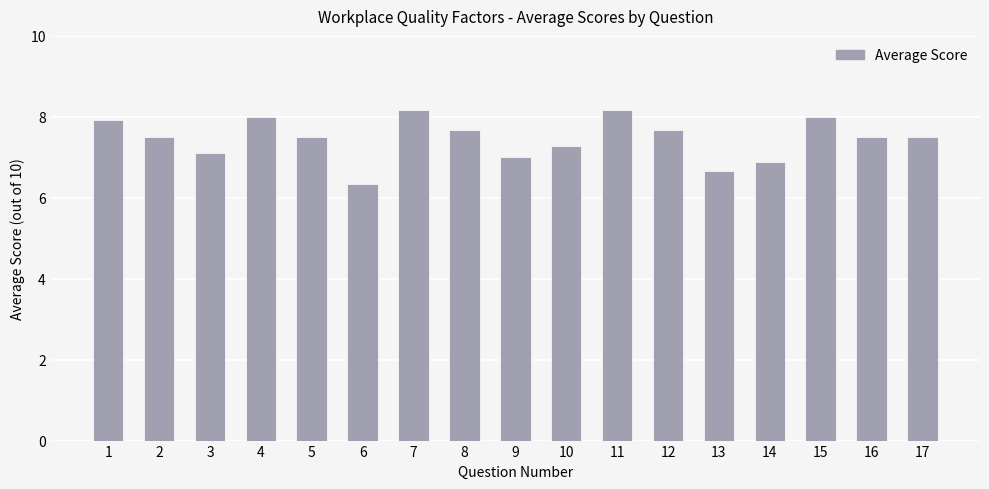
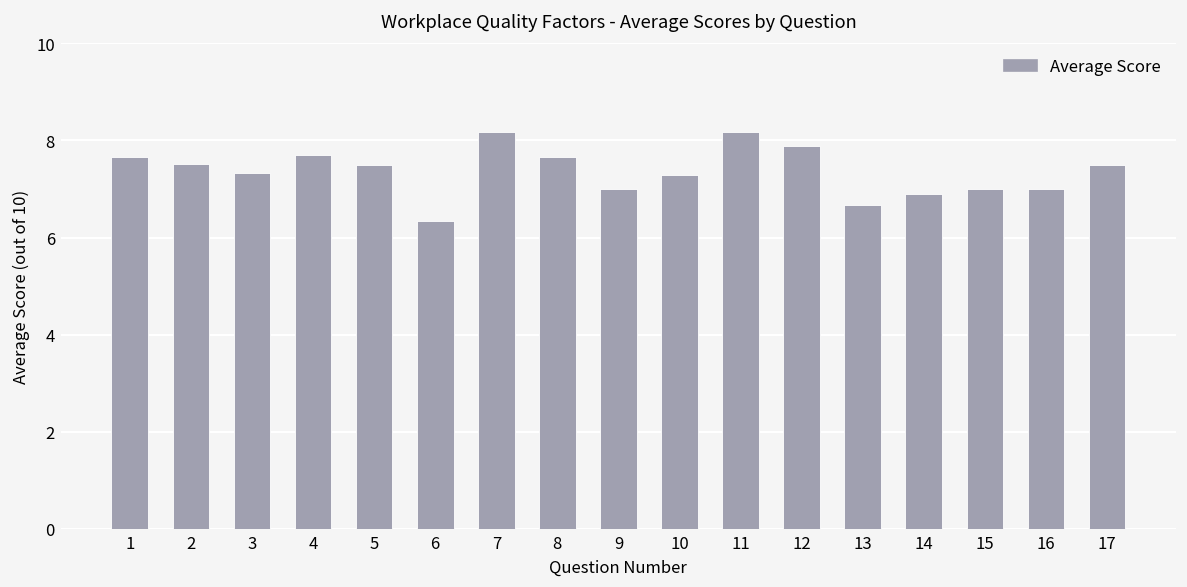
1: 7.9 -> 7.7
3: 7.1 -> 7.3
4: 8.0 -> 7.7
12: 7.7 -> 7.9
15: 8 -> 7
16: 7.5 -> 7.0
